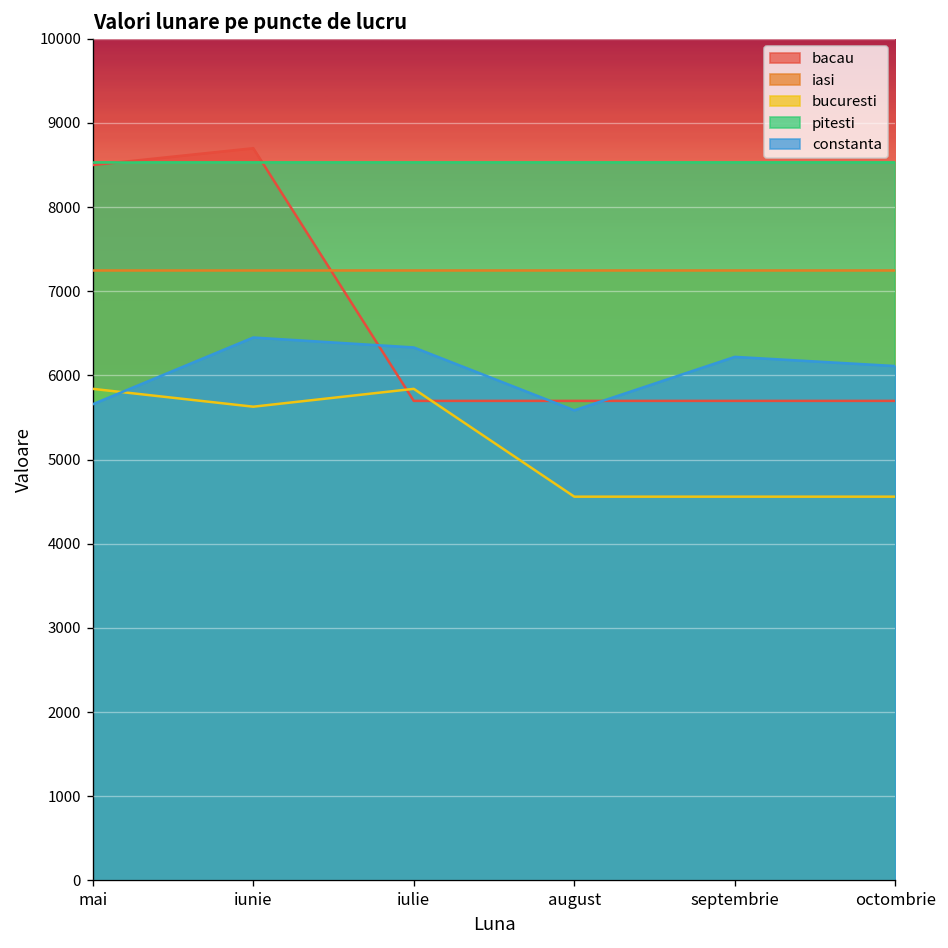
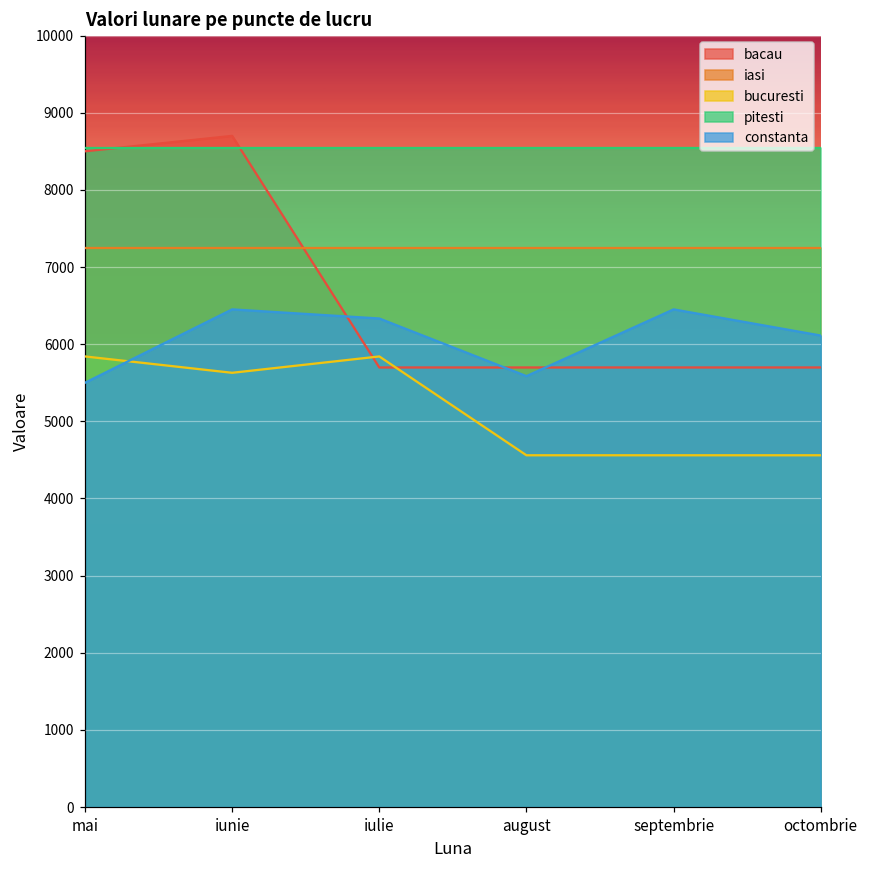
constanta, mai: 5700 -> 5500
constanta, septembrie: 6200 -> 6500
